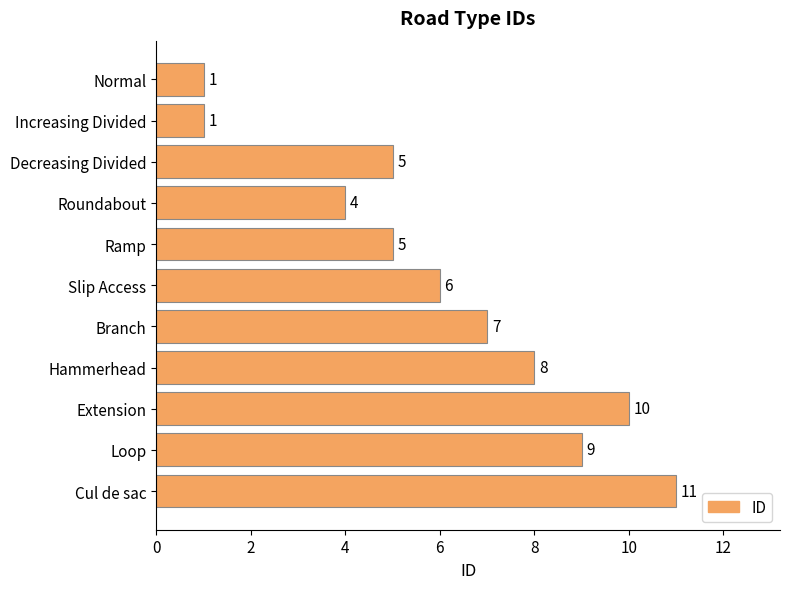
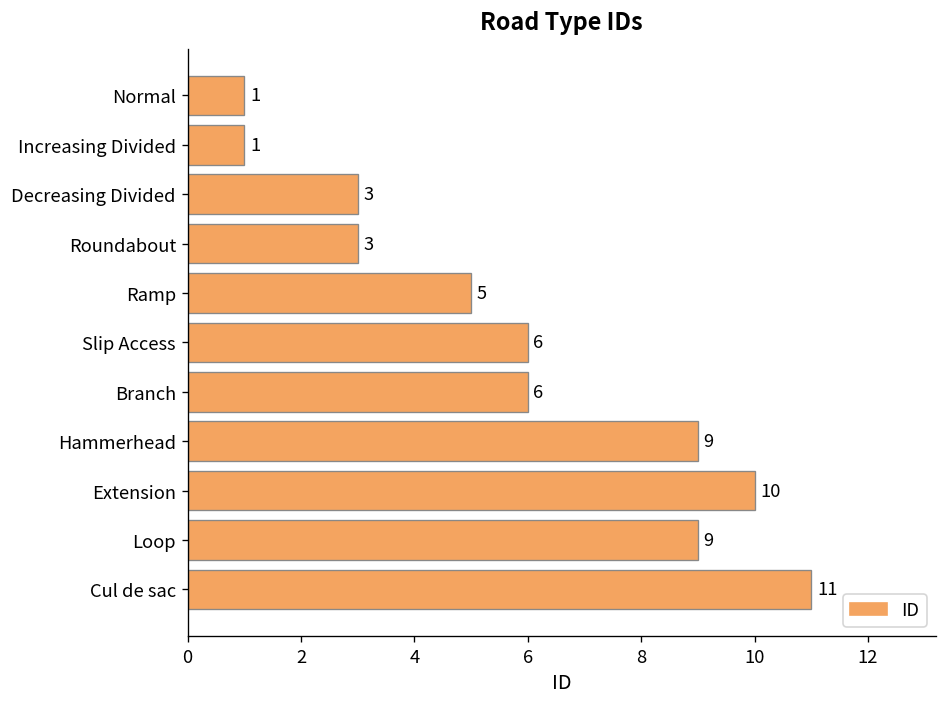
Decreasing Divided: 5 -> 3
Roundabout: 4 -> 3
Branch: 7 -> 6
Hammerhead: 8 -> 9
